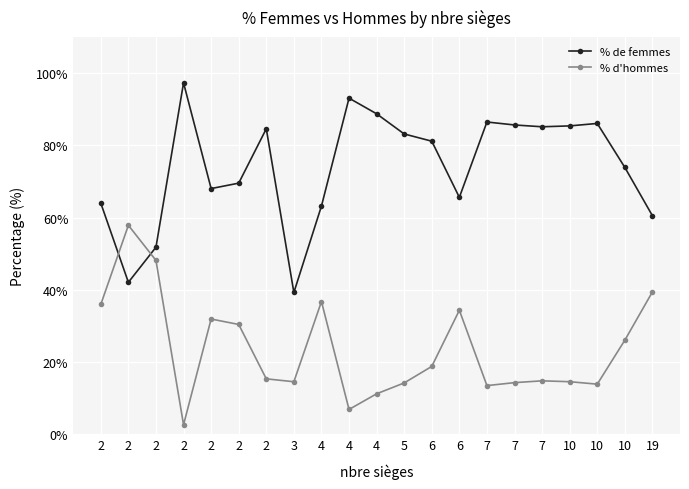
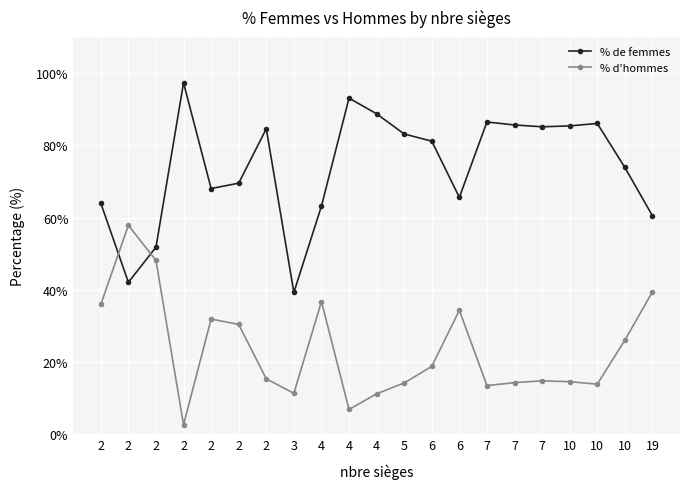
% d'hommes, 3: 15% -> 11%
